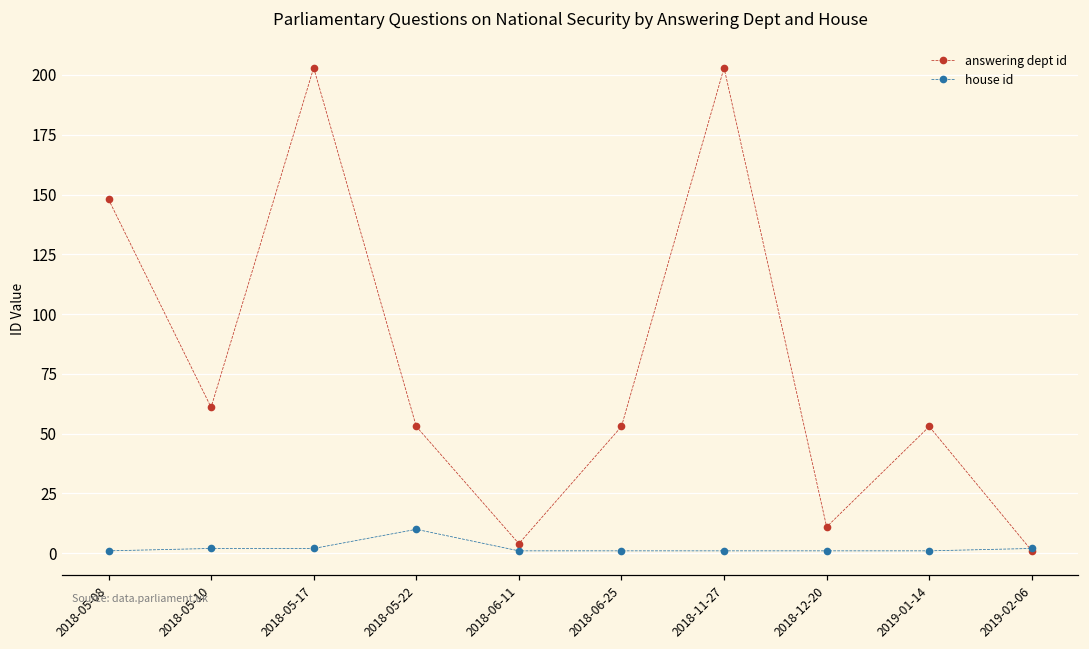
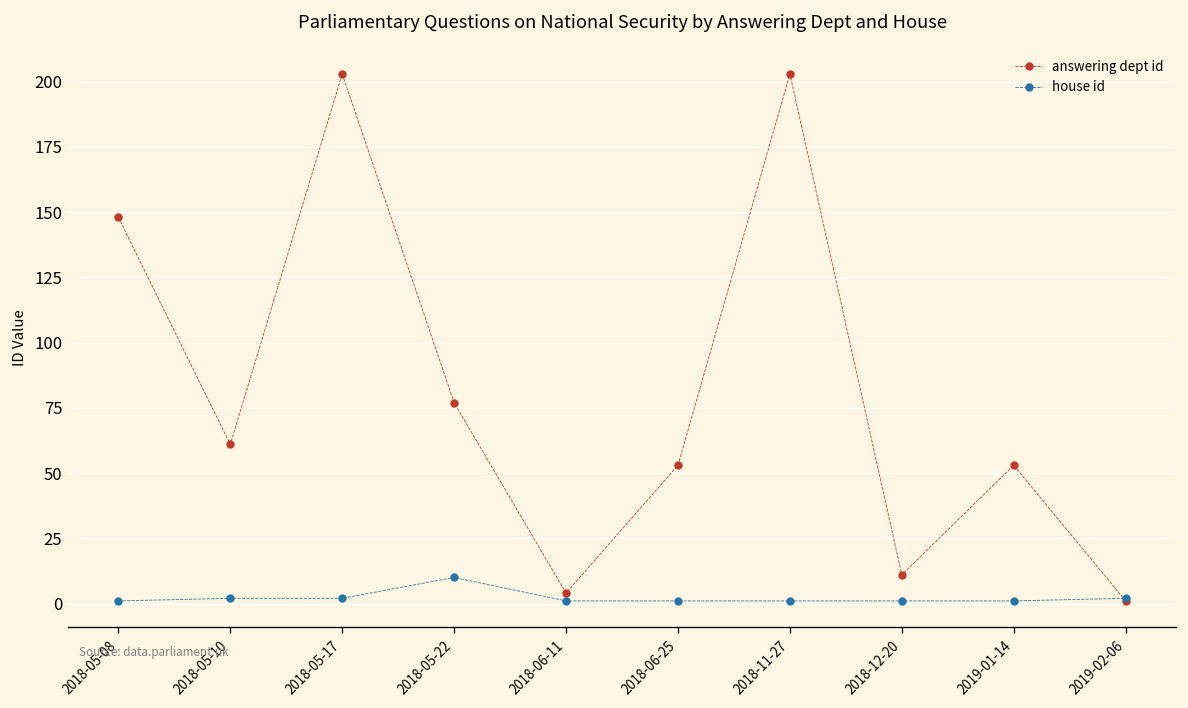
answering dept id, 2018-05-22: 53 -> 77
